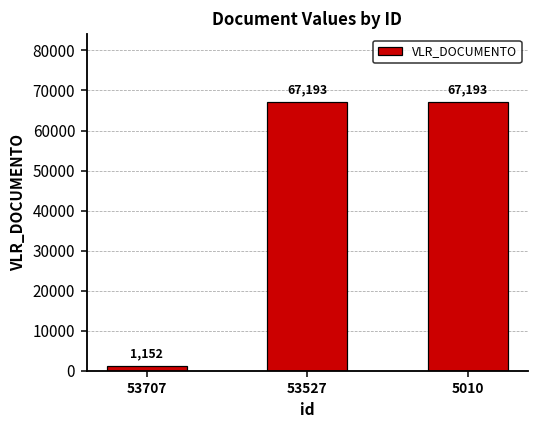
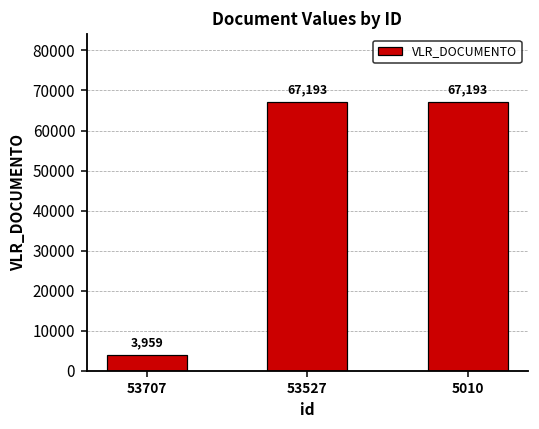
53707: 1,152 -> 3,959
